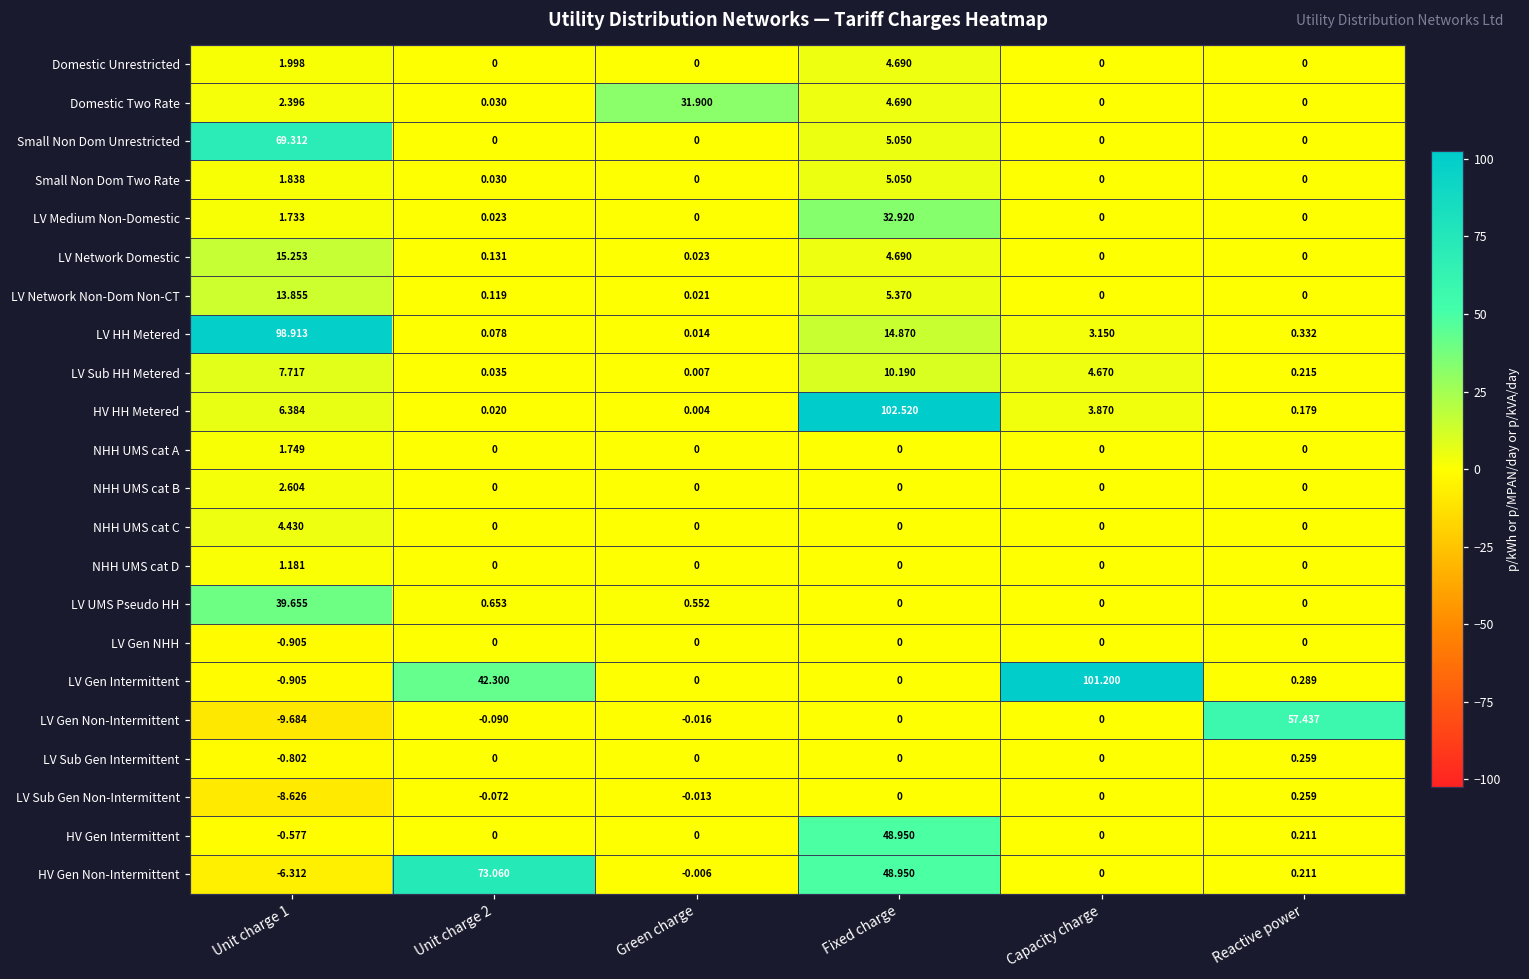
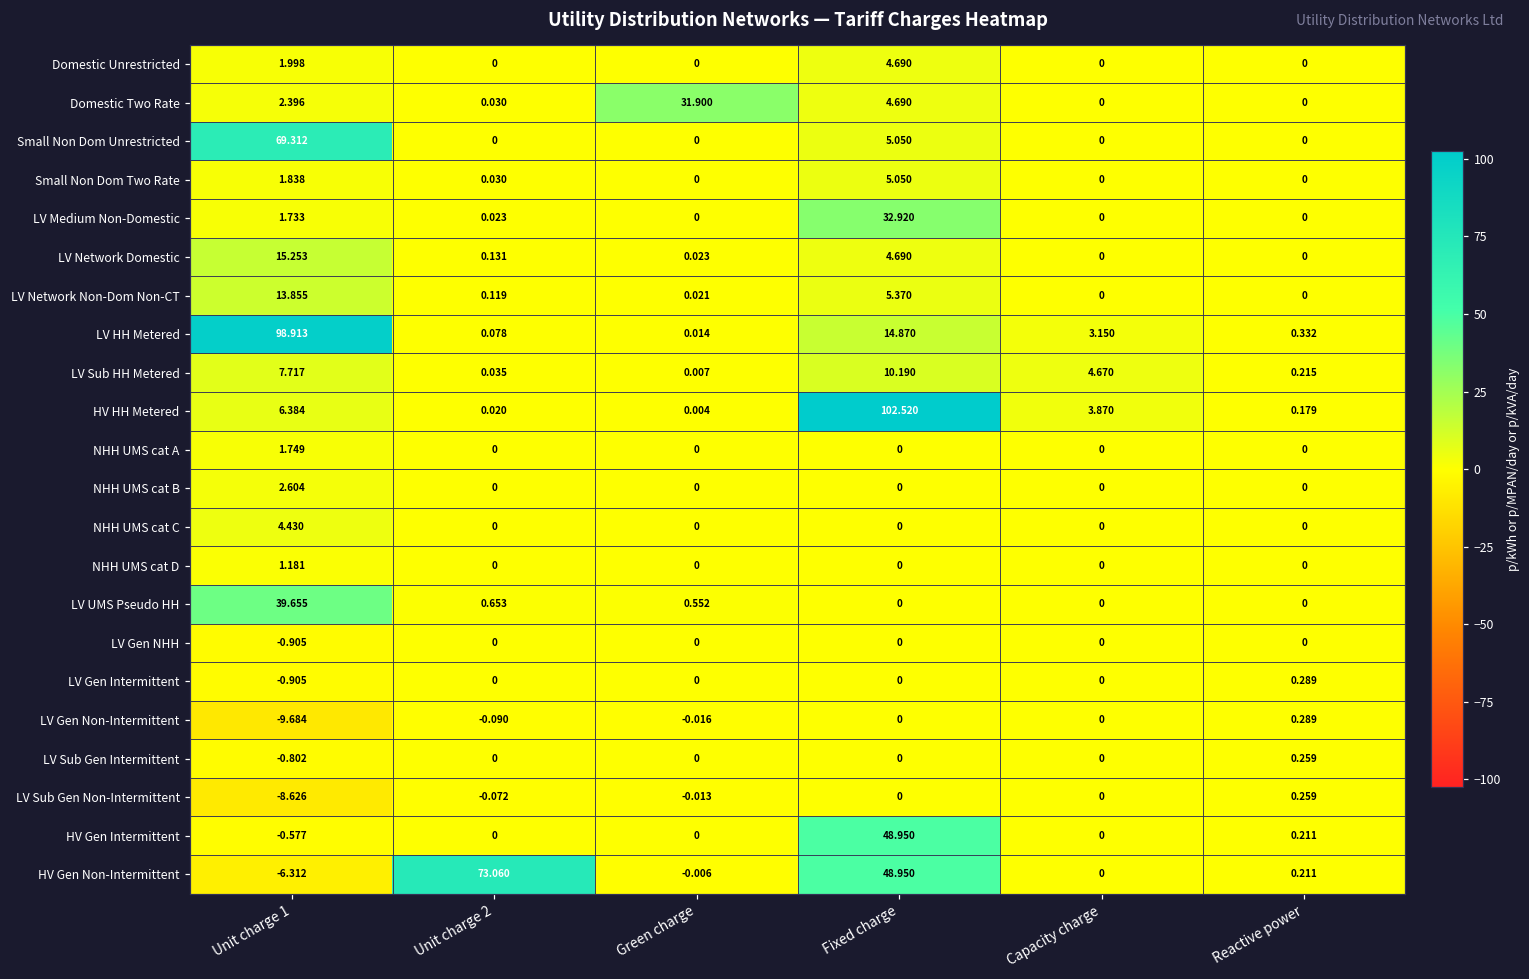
LV Gen Intermittent, Unit charge 2: 42.300 -> 0
LV Gen Intermittent, Capacity charge: 101.200 -> 0
LV Gen Non-Intermittent, Reactive power: 57.437 -> 0.289
